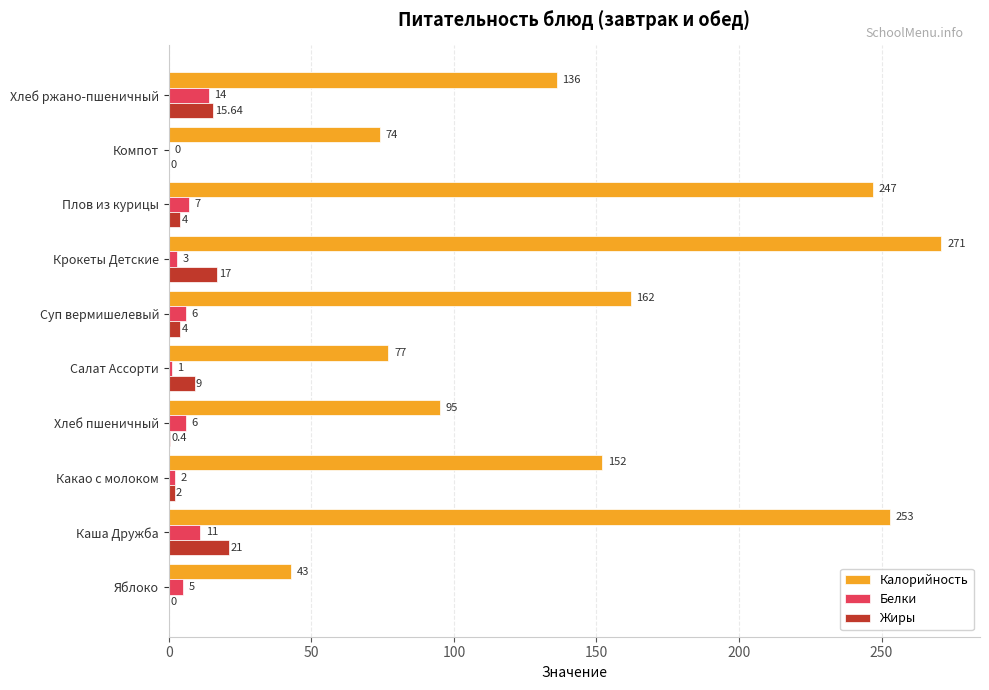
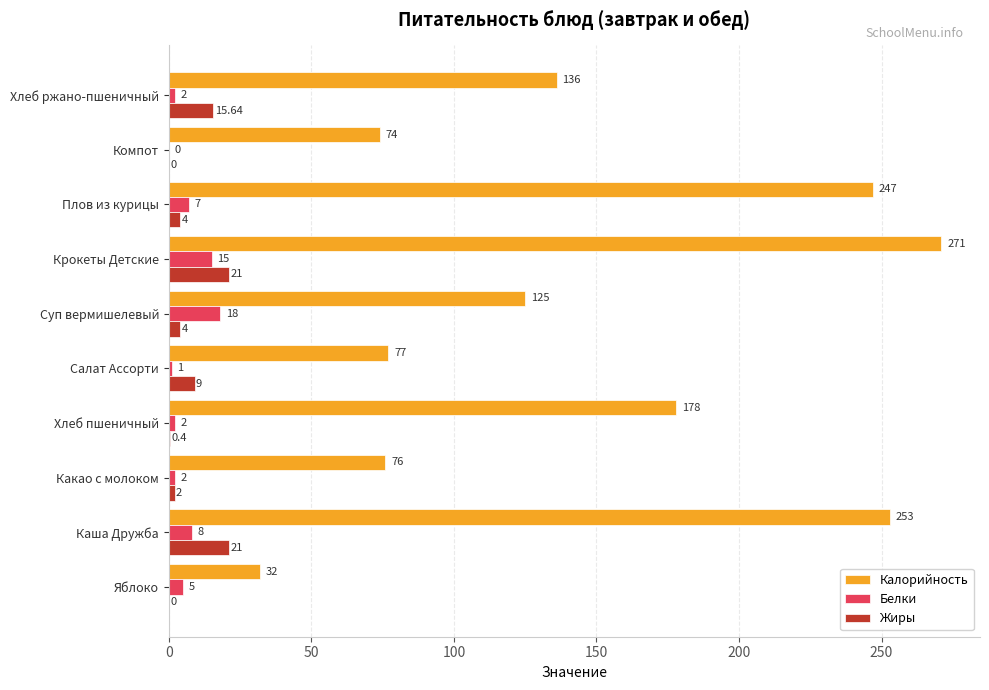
Белки, Хлеб ржано-пшеничный: 14 -> 2
Белки, Крокеты Детские: 3 -> 15
Жиры, Крокеты Детские: 17 -> 21
Калорийность, Суп вермишелевый: 162 -> 125
Белки, Суп вермишелевый: 6 -> 18
Калорийность, Хлеб пшеничный: 95 -> 178
Белки, Хлеб пшеничный: 6 -> 2
Калорийность, Какао с молоком: 152 -> 76
Белки, Каша Дружба: 11 -> 8
Калорийность, Яблоко: 43 -> 32
